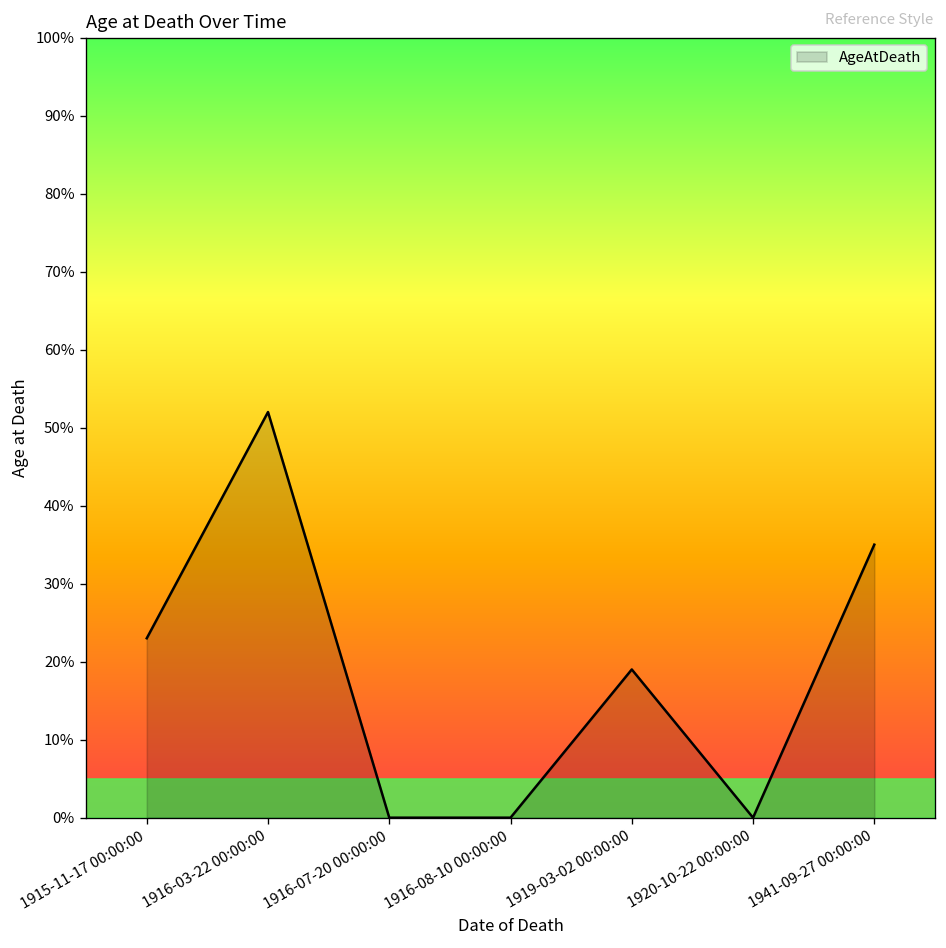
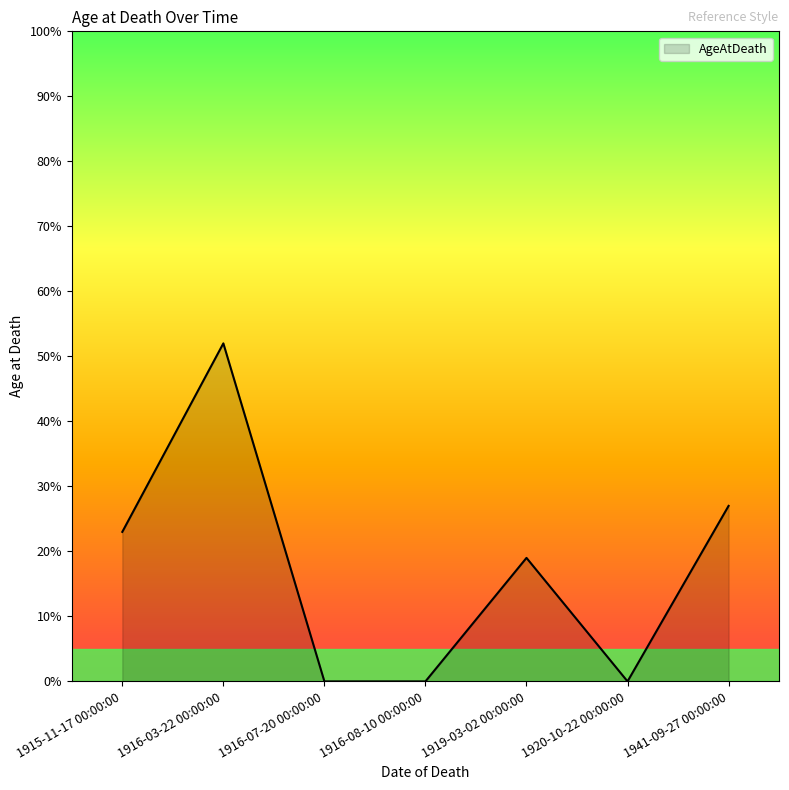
1941-09-27 00:00:00: 35% -> 27%
